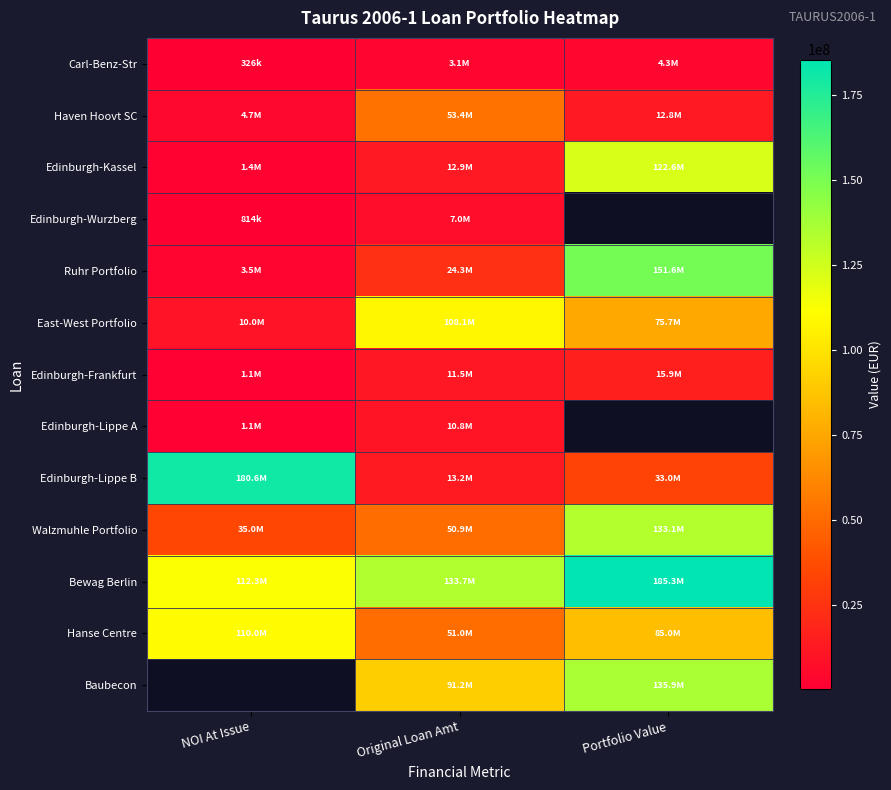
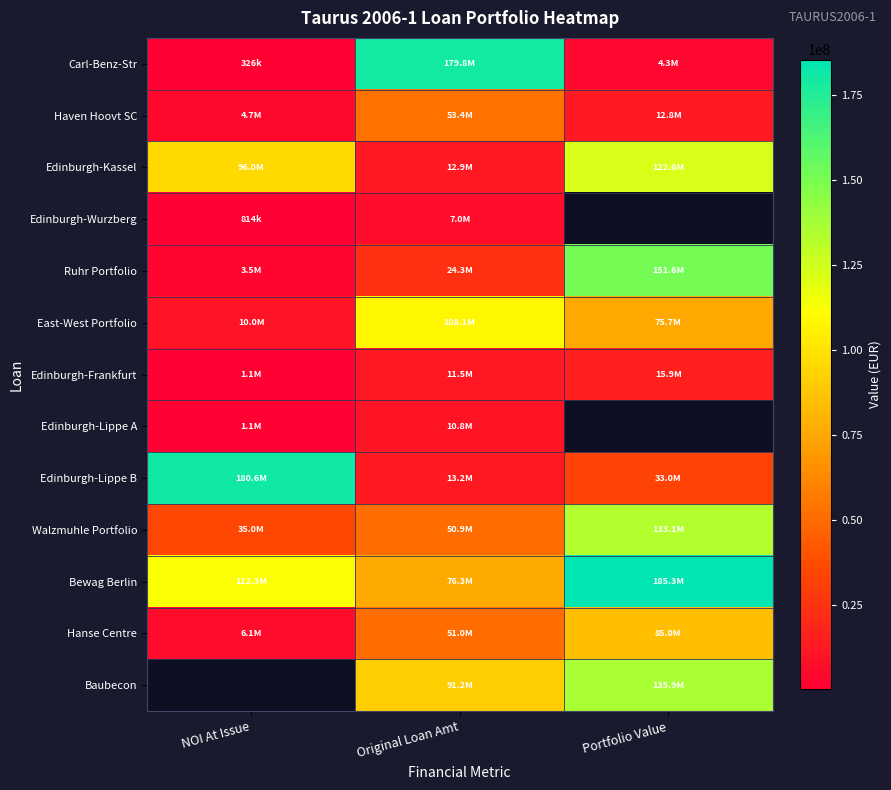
Carl-Benz-Str, Original Loan Amt: 3.1M -> 179.8M
Edinburgh-Kassel, NOI At Issue: 1.4M -> 96.0M
Bewag Berlin, Original Loan Amt: 133.7M -> 76.3M
Hanse Centre, NOI At Issue: 110.0M -> 6.1M
